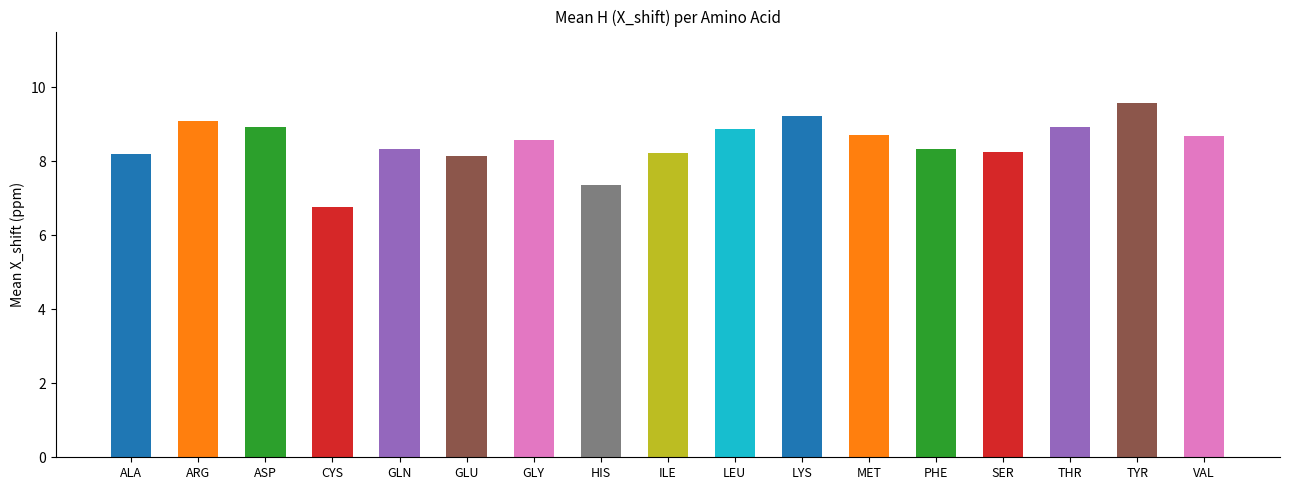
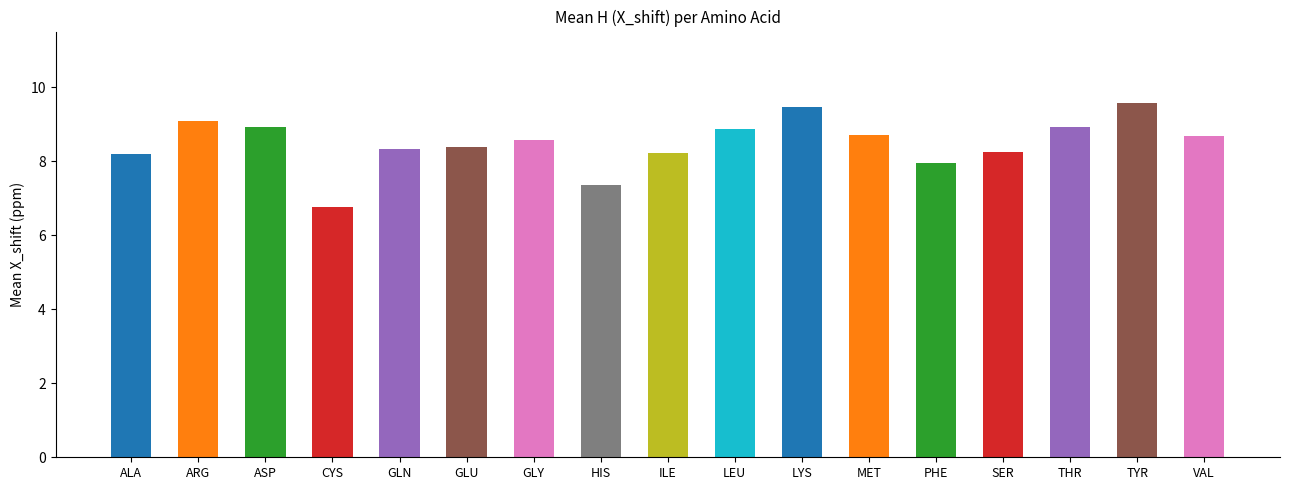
GLU: 8.1 -> 8.4
LYS: 9.2 -> 9.5
PHE: 8.3 -> 7.9
